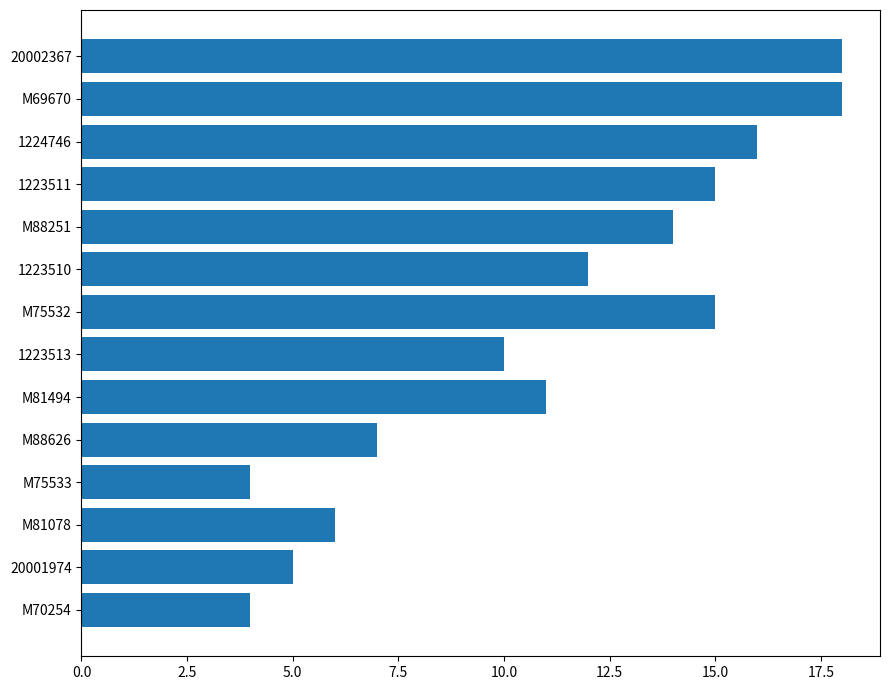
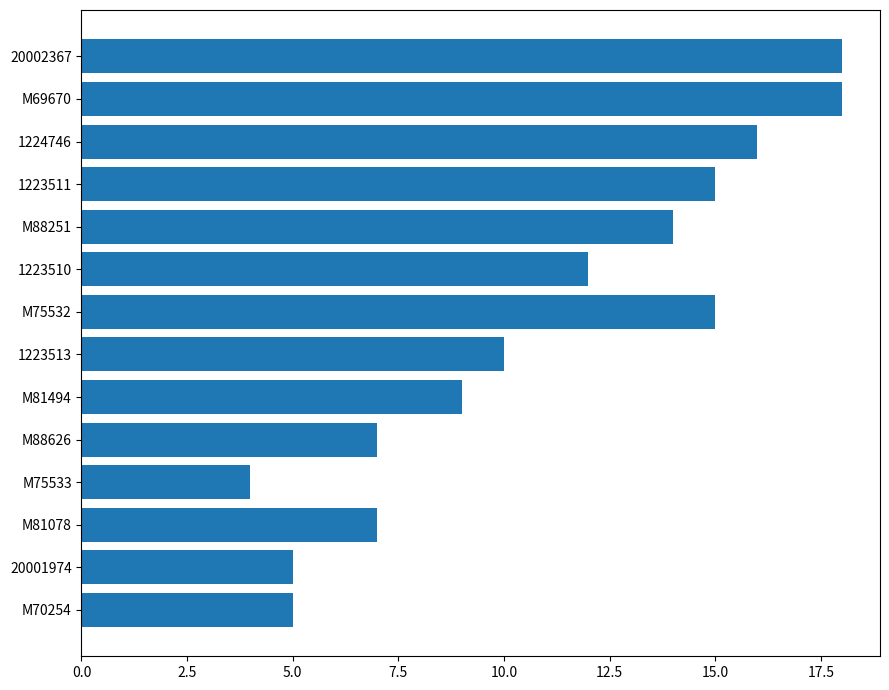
M81494: 11 -> 9
M81078: 6 -> 7
M70254: 4 -> 5
